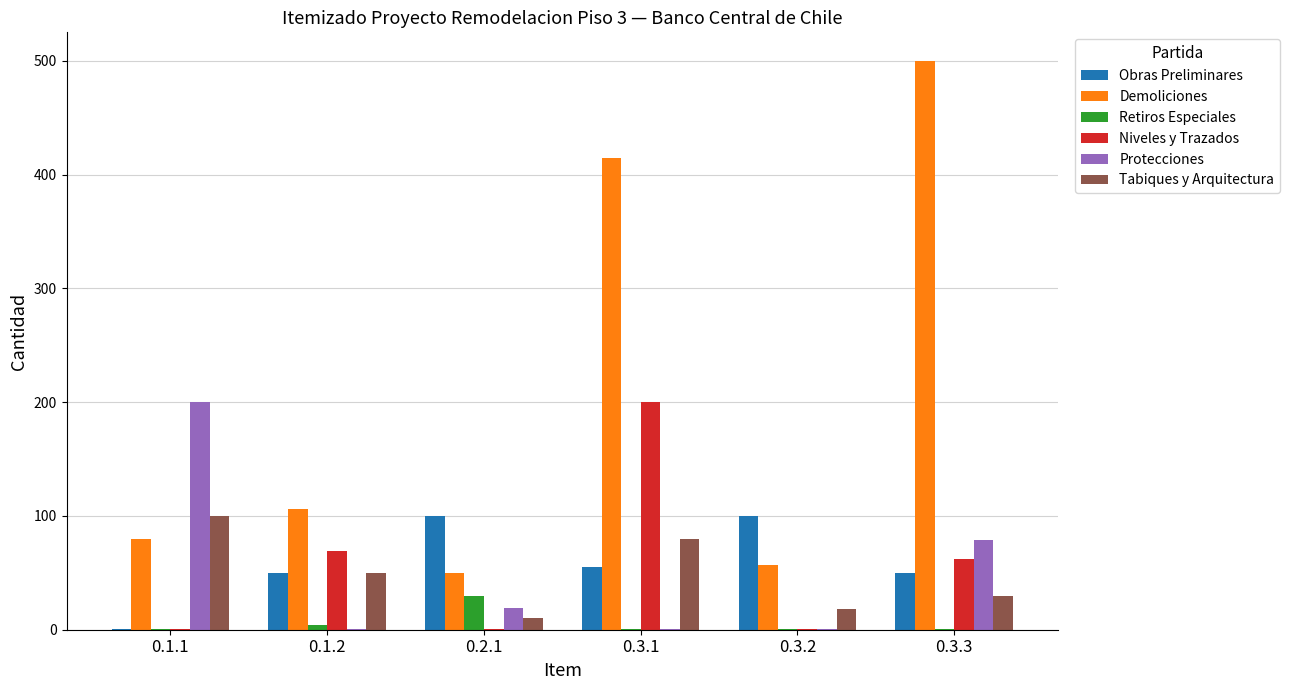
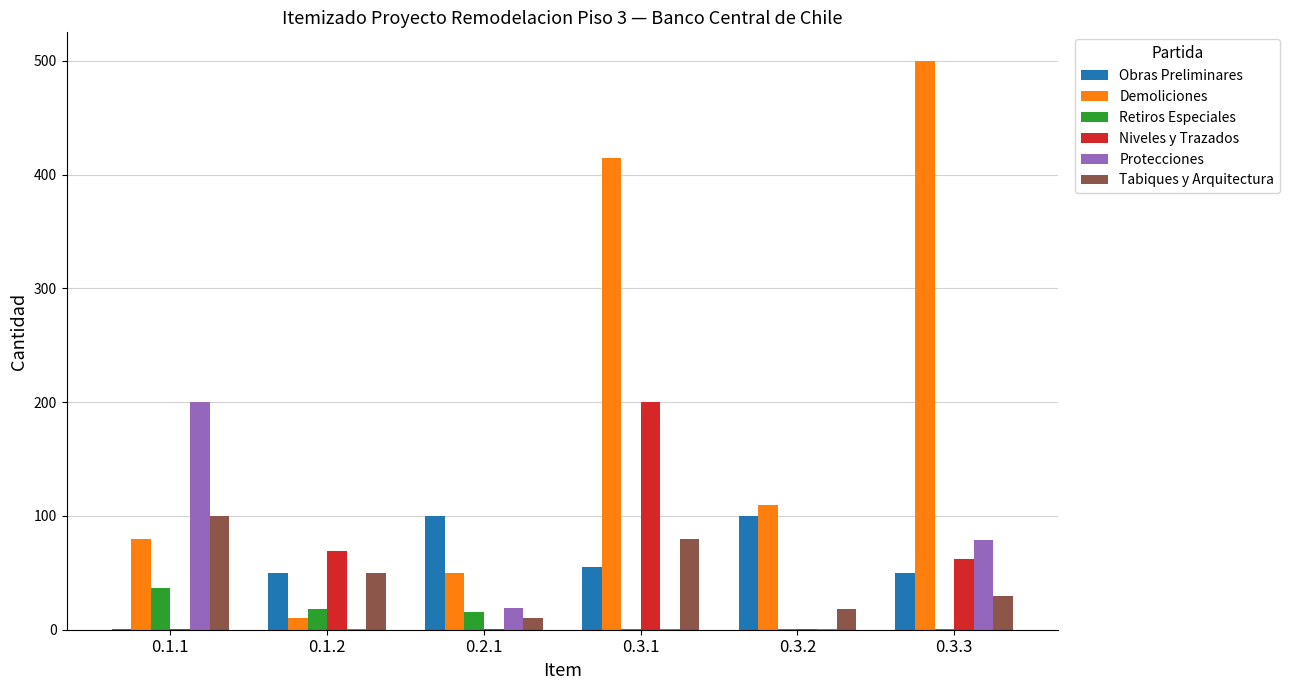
Retiros Especiales, 0.1.1: 1 -> 37
Demoliciones, 0.1.2: 106 -> 10
Retiros Especiales, 0.1.2: 4 -> 18
Retiros Especiales, 0.2.1: 30 -> 16
Demoliciones, 0.3.2: 57 -> 110
